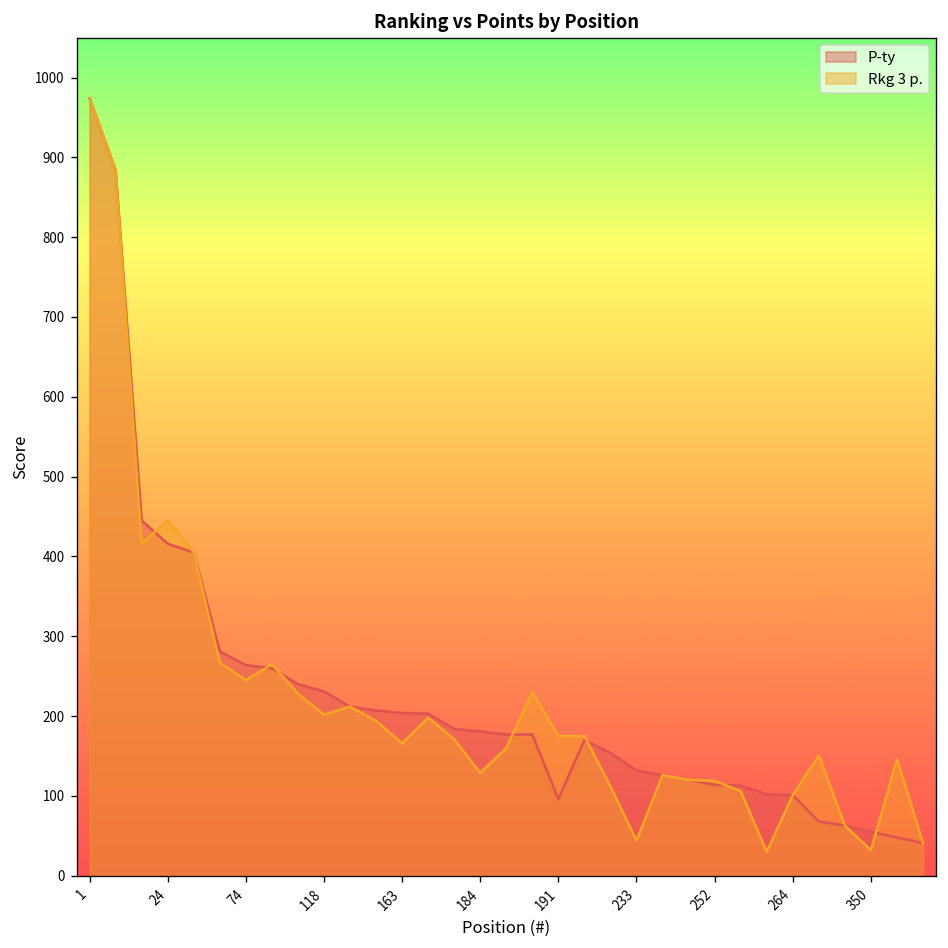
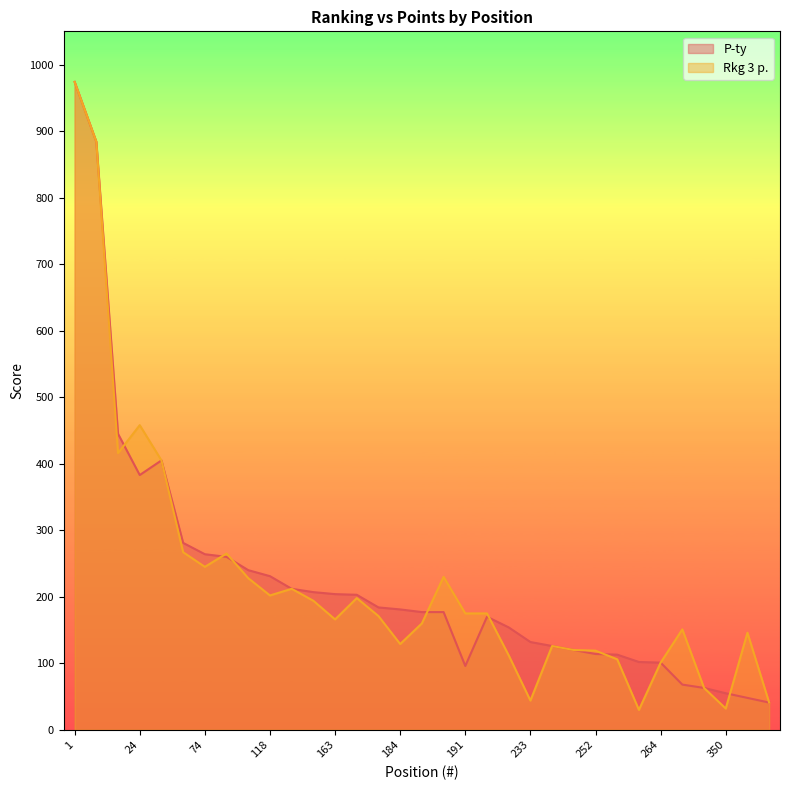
P-ty, 24: 420 -> 380
Rkg 3 p., 24: 450 -> 460
